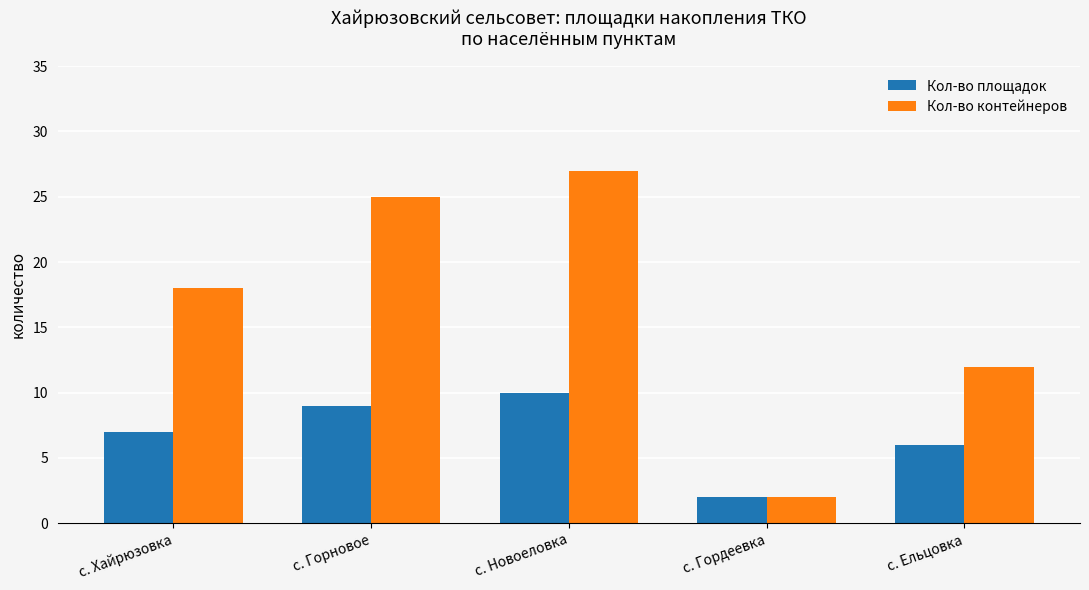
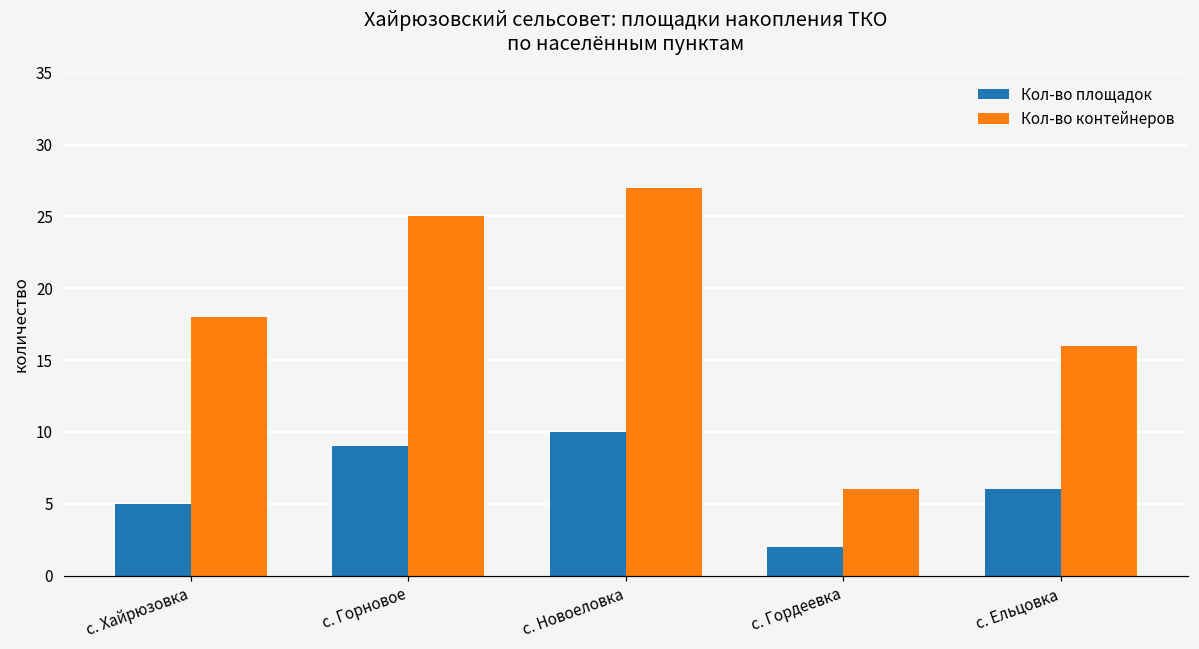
Кол-во площадок, с. Хайрюзовка: 7 -> 5
Кол-во контейнеров, с. Гордеевка: 2 -> 6
Кол-во контейнеров, с. Ельцовка: 12 -> 16
